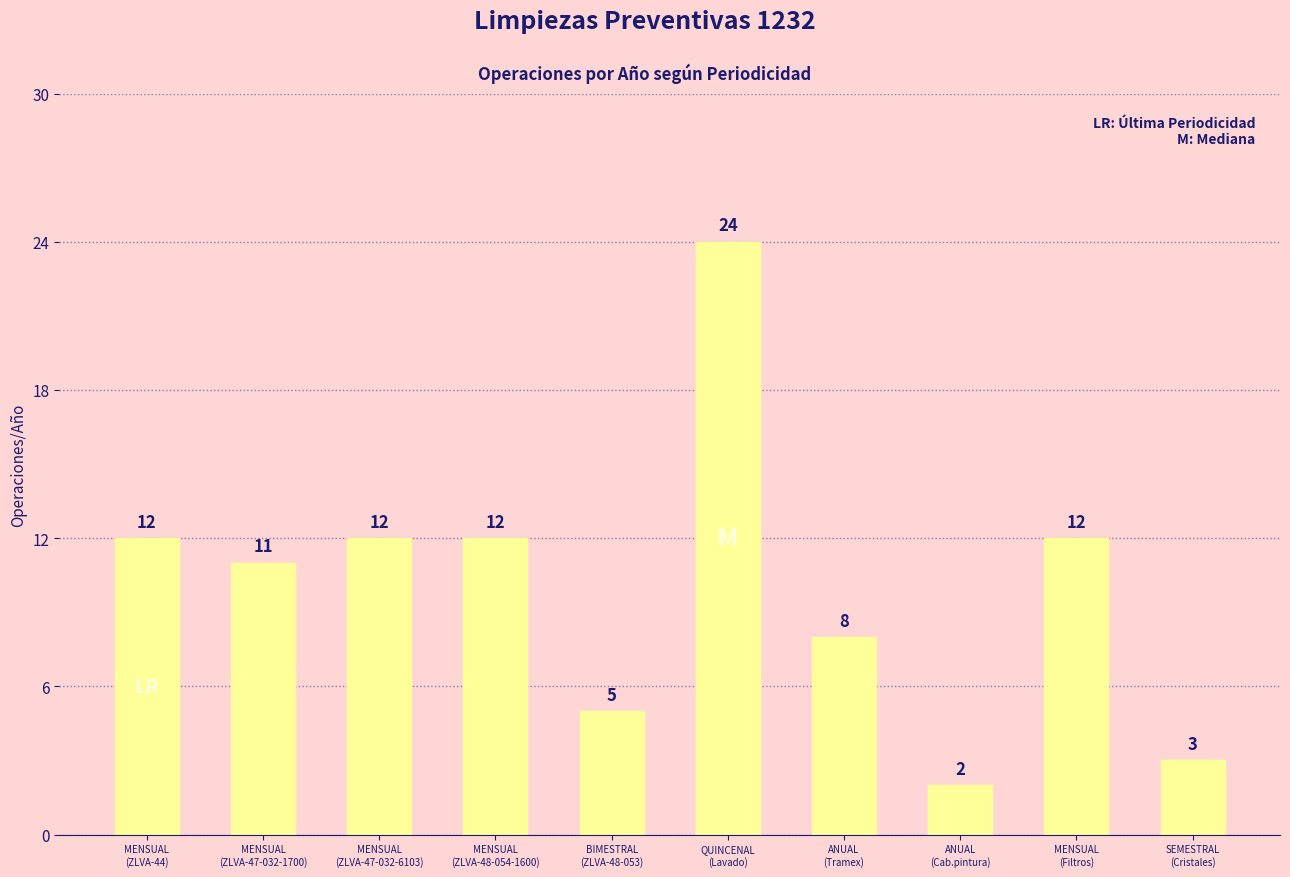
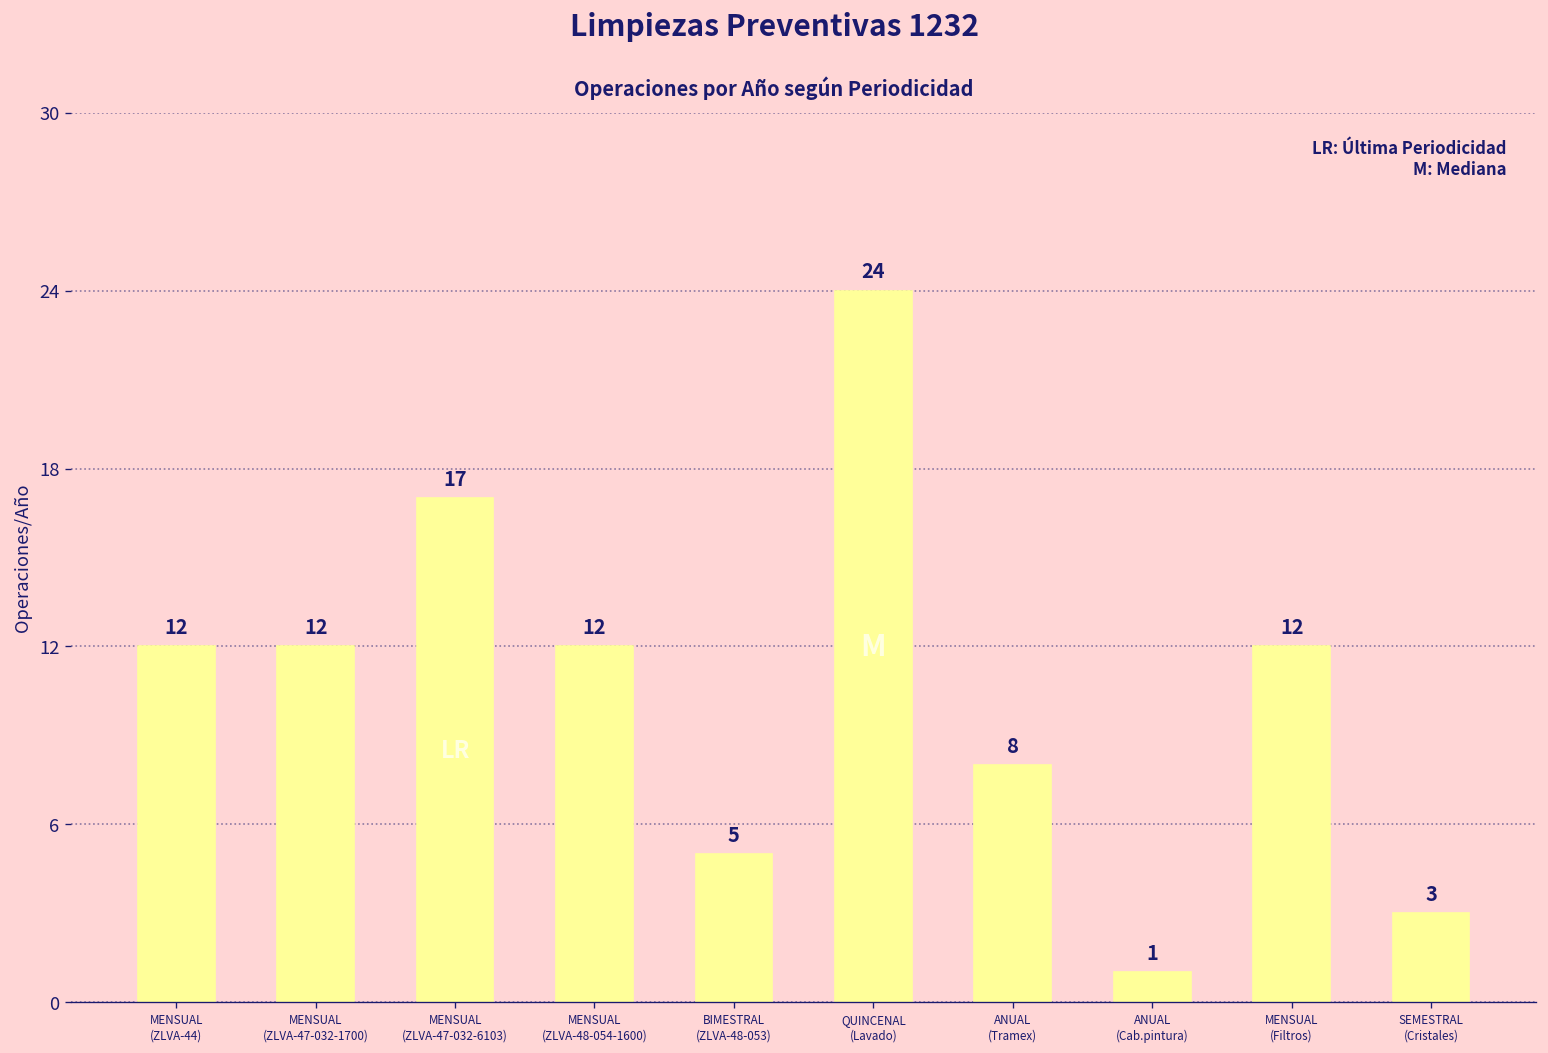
MENSUAL (ZLVA-47-032-1700): 11 -> 12
MENSUAL (ZLVA-47-032-6103): 12 -> 17
ANUAL (Cab.pintura): 2 -> 1
